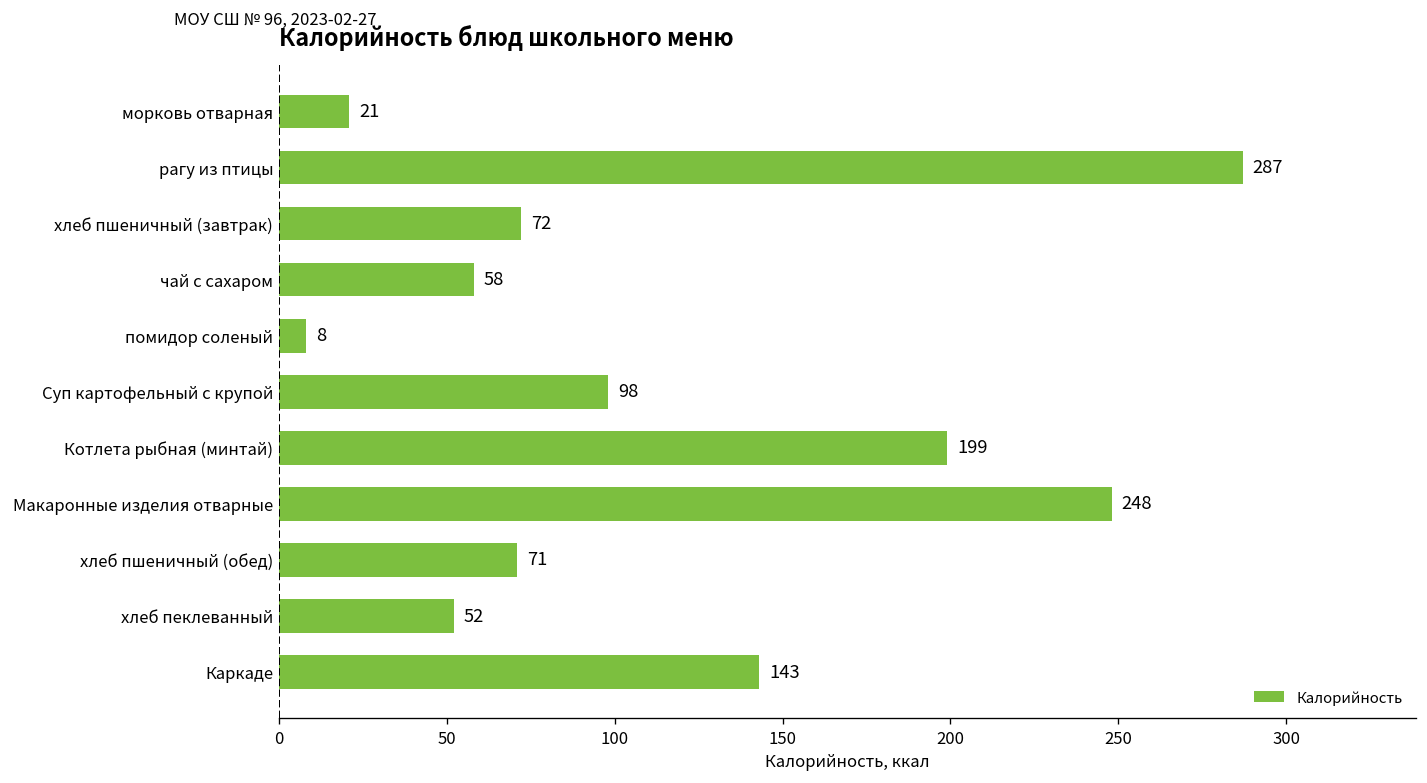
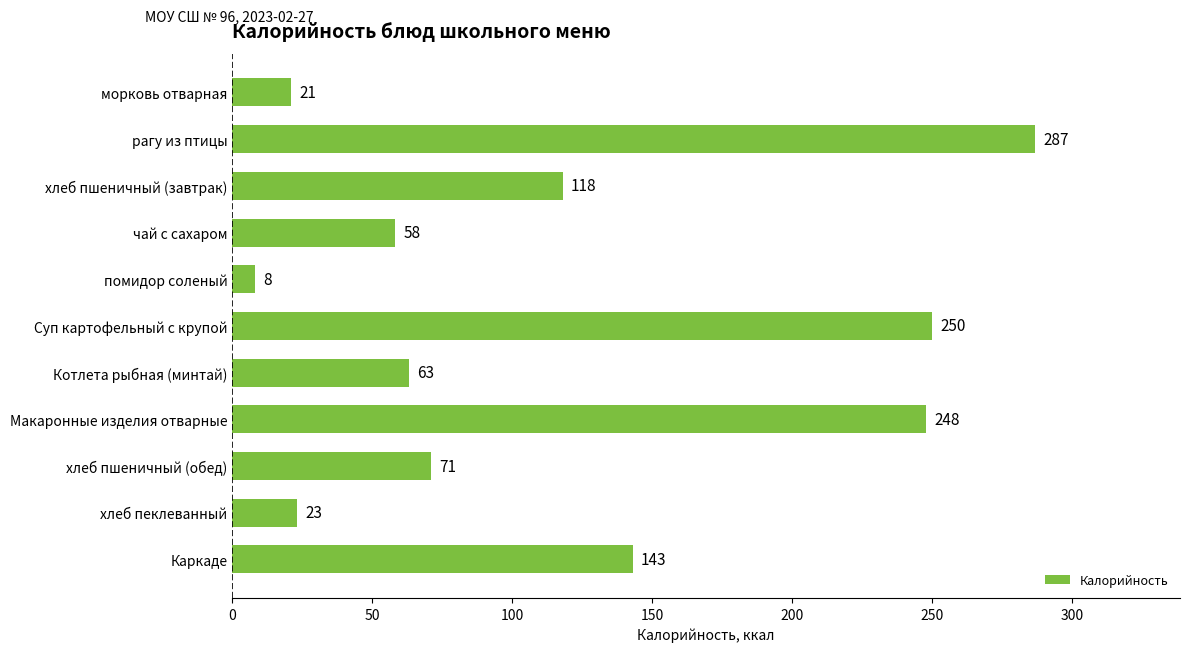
хлеб пшеничный (завтрак): 72 -> 118
Суп картофельный с крупой: 98 -> 250
Котлета рыбная (минтай): 199 -> 63
хлеб пеклеванный: 52 -> 23
